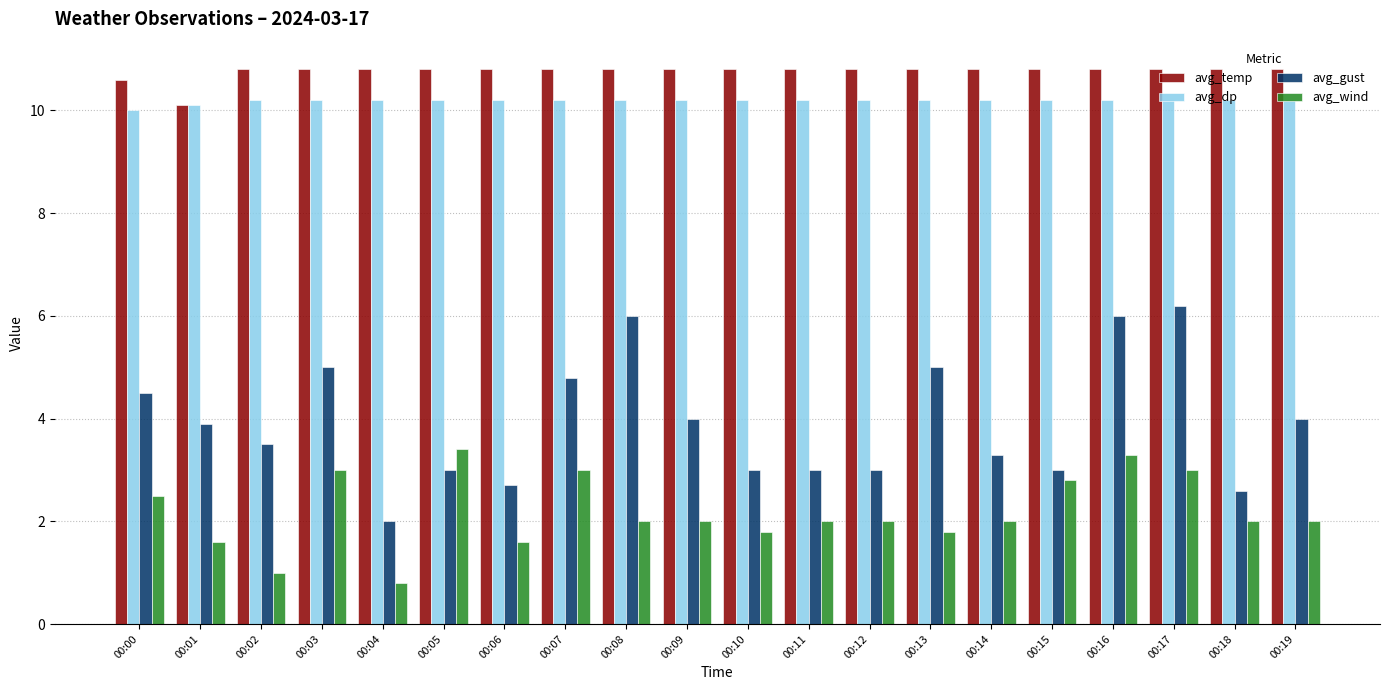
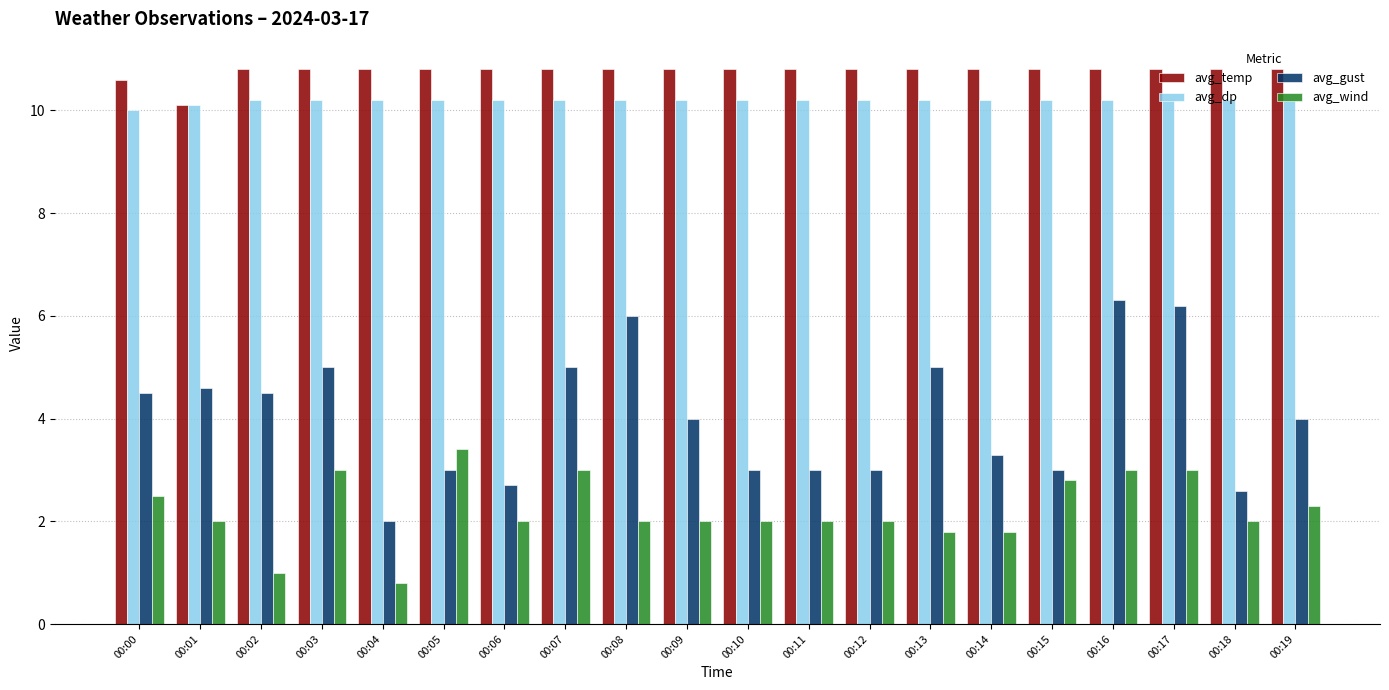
avg_gust, 00:01: 3.9 -> 4.6
avg_wind, 00:01: 1.6 -> 2.0
avg_gust, 00:02: 3.5 -> 4.5
avg_wind, 00:06: 1.6 -> 2.0
avg_gust, 00:07: 4.8 -> 5.0
avg_wind, 00:10: 1.8 -> 2.0
avg_wind, 00:14: 2.0 -> 1.8
avg_gust, 00:16: 6.0 -> 6.3
avg_wind, 00:16: 3.3 -> 3.0
avg_wind, 00:19: 2.0 -> 2.3
